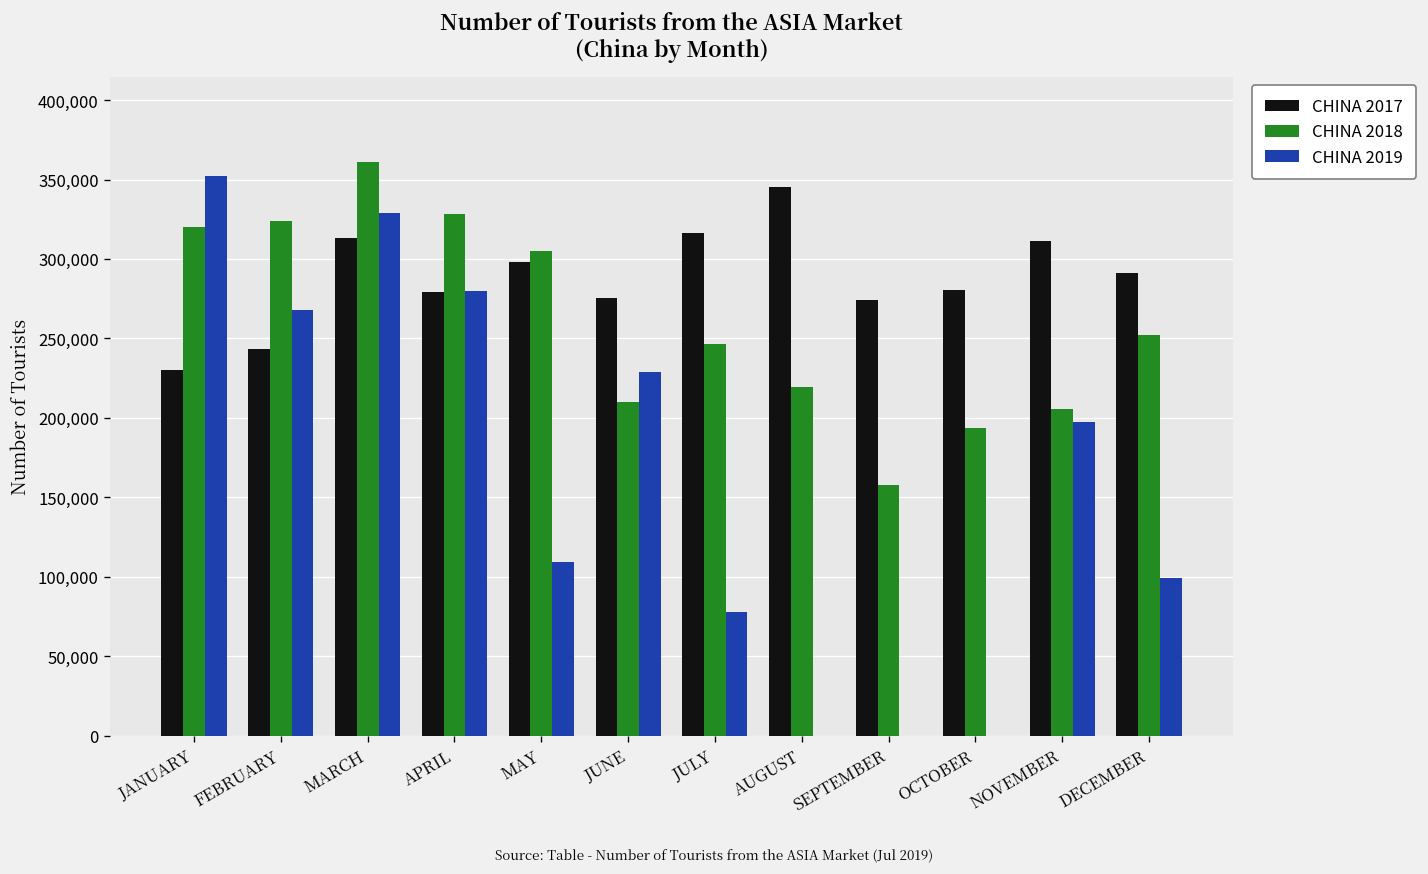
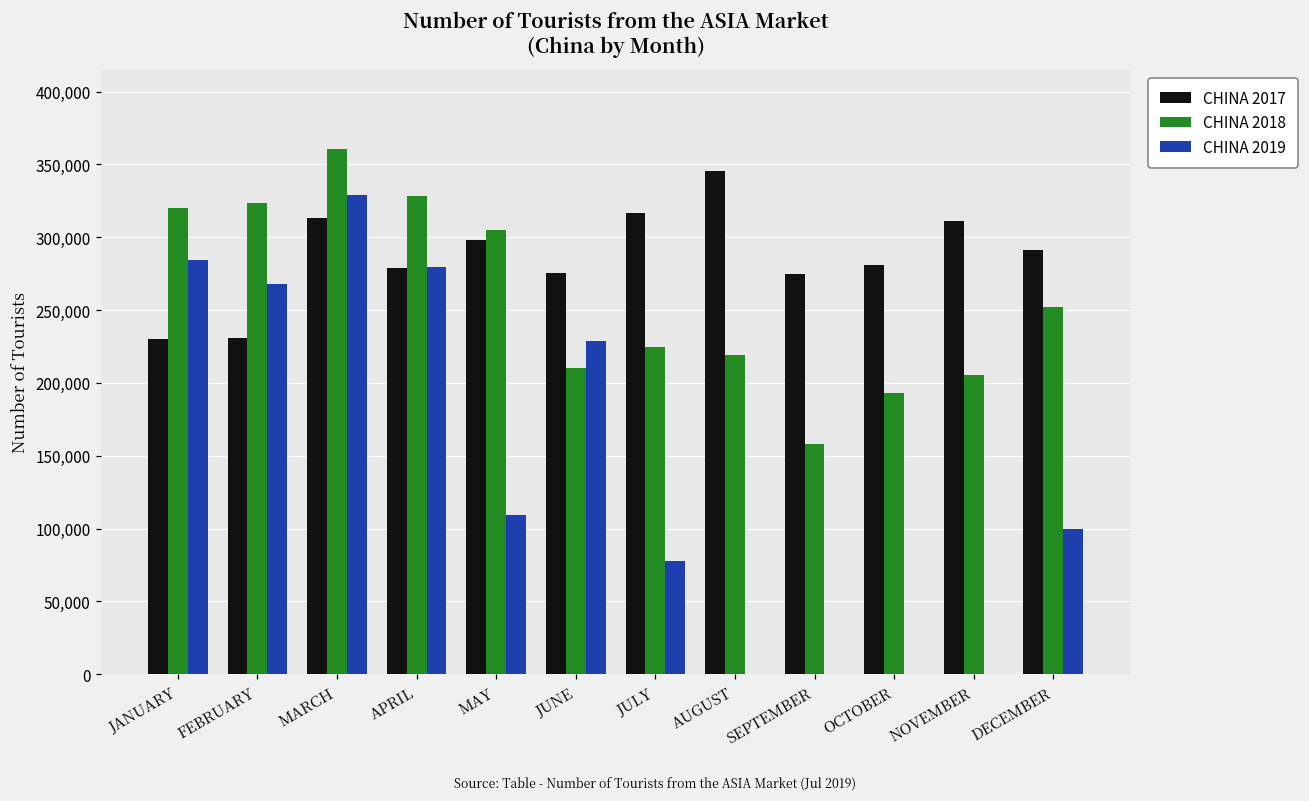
CHINA 2019, JANUARY: 352,000 -> 284,000
CHINA 2017, FEBRUARY: 243,000 -> 231,000
CHINA 2018, JULY: 246,000 -> 225,000
CHINA 2019, NOVEMBER: 197,000 -> 0
